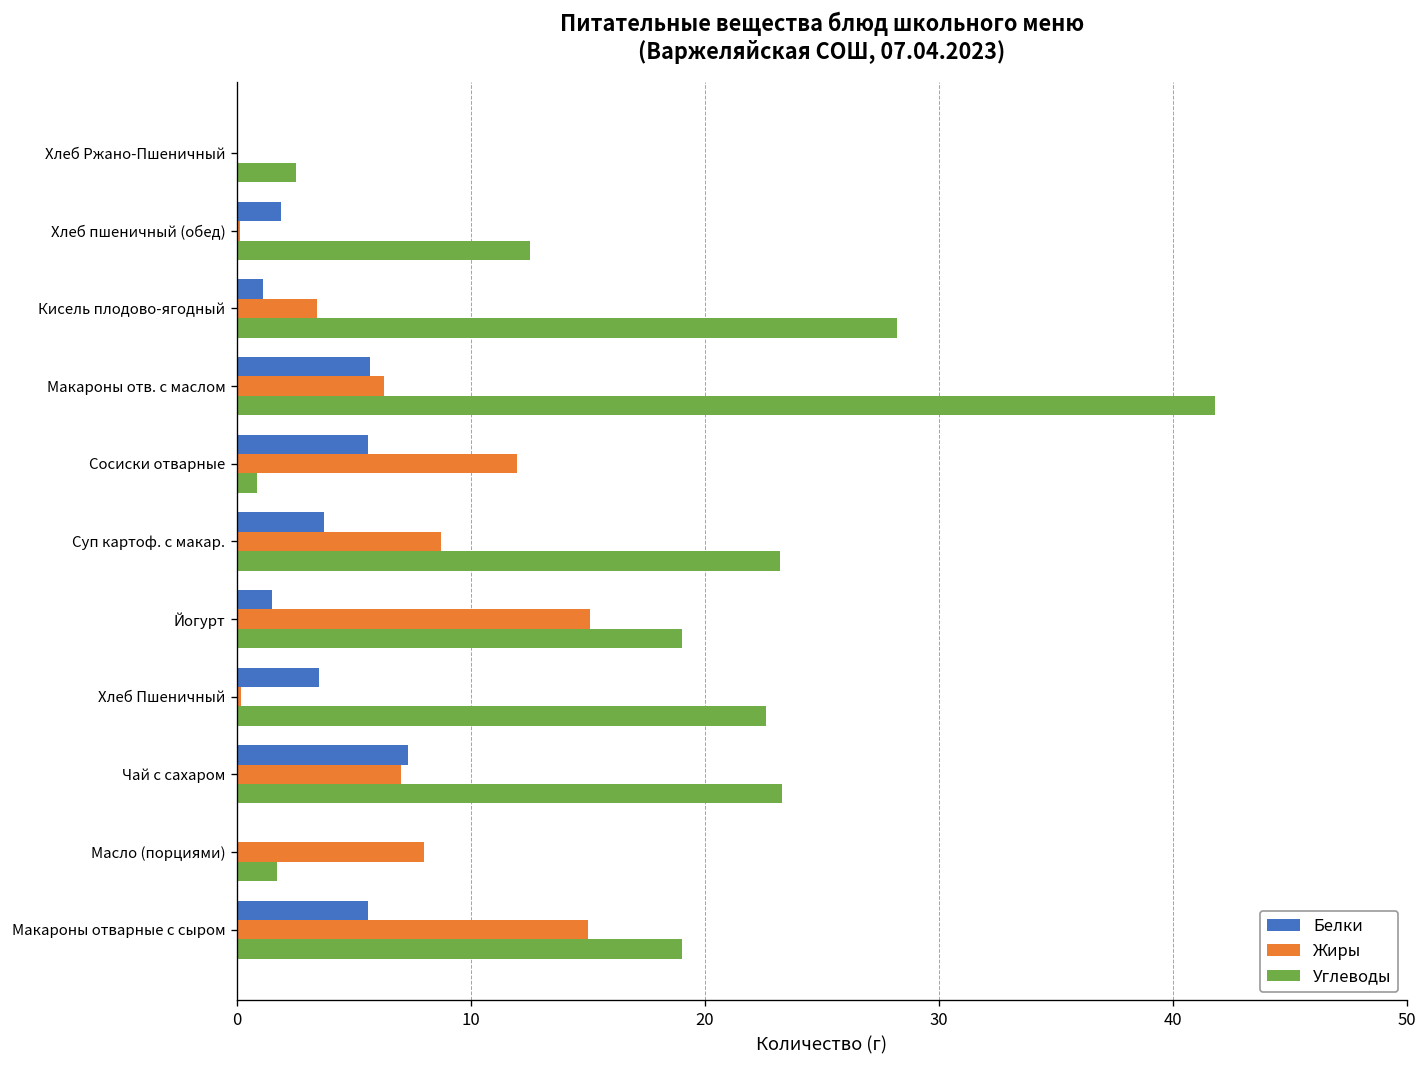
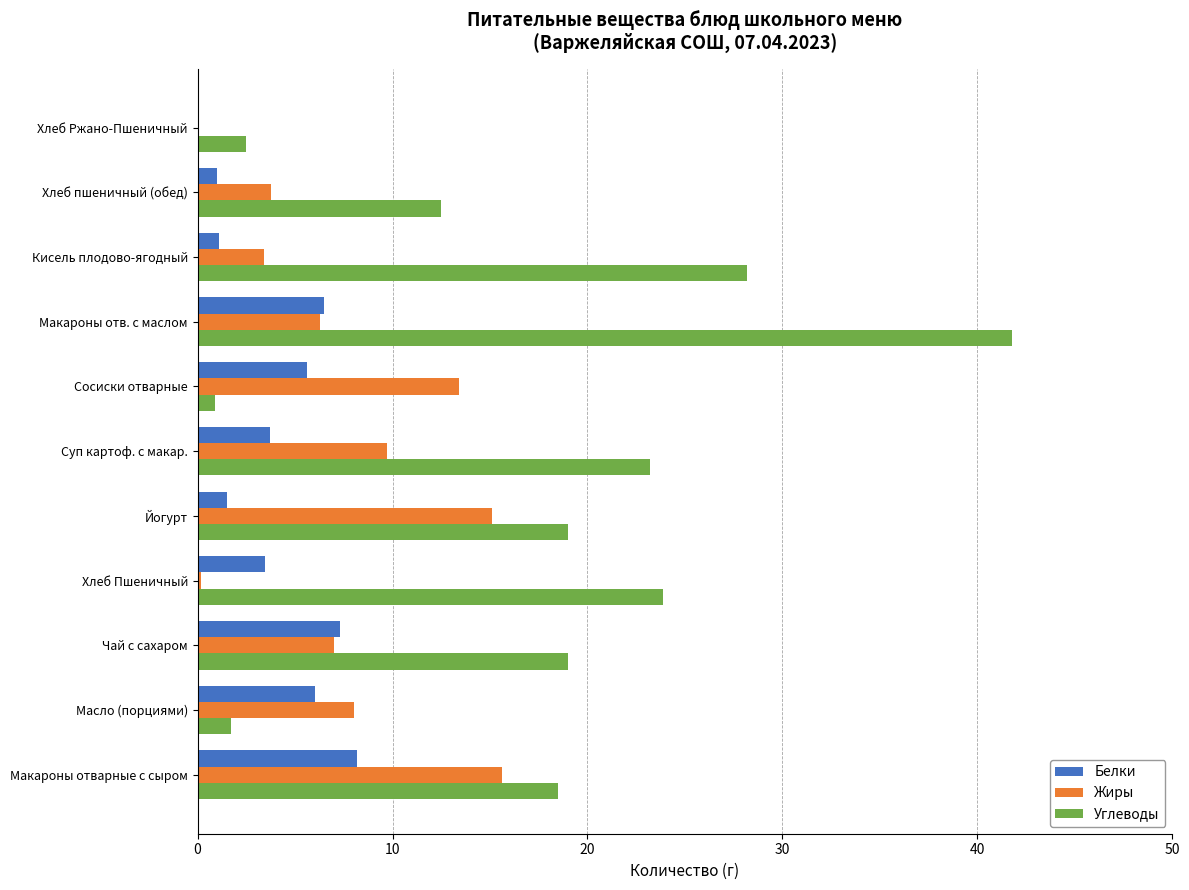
Белки, Хлеб пшеничный (обед): 1.9 -> 1.0
Жиры, Хлеб пшеничный (обед): 0.1 -> 3.8
Белки, Макароны отв. с маслом: 5.7 -> 6.5
Жиры, Сосиски отварные: 12.0 -> 13.4
Жиры, Суп картоф. с макар.: 8.7 -> 9.7
Углеводы, Хлеб Пшеничный: 22.6 -> 23.9
Углеводы, Чай с сахаром: 23.3 -> 19.0
Белки, Масло (порциями): 0 -> 6
Белки, Макароны отварные с сыром: 5.6 -> 8.2
Жиры, Макароны отварные с сыром: 15.0 -> 15.6
Углеводы, Макароны отварные с сыром: 19.0 -> 18.5
